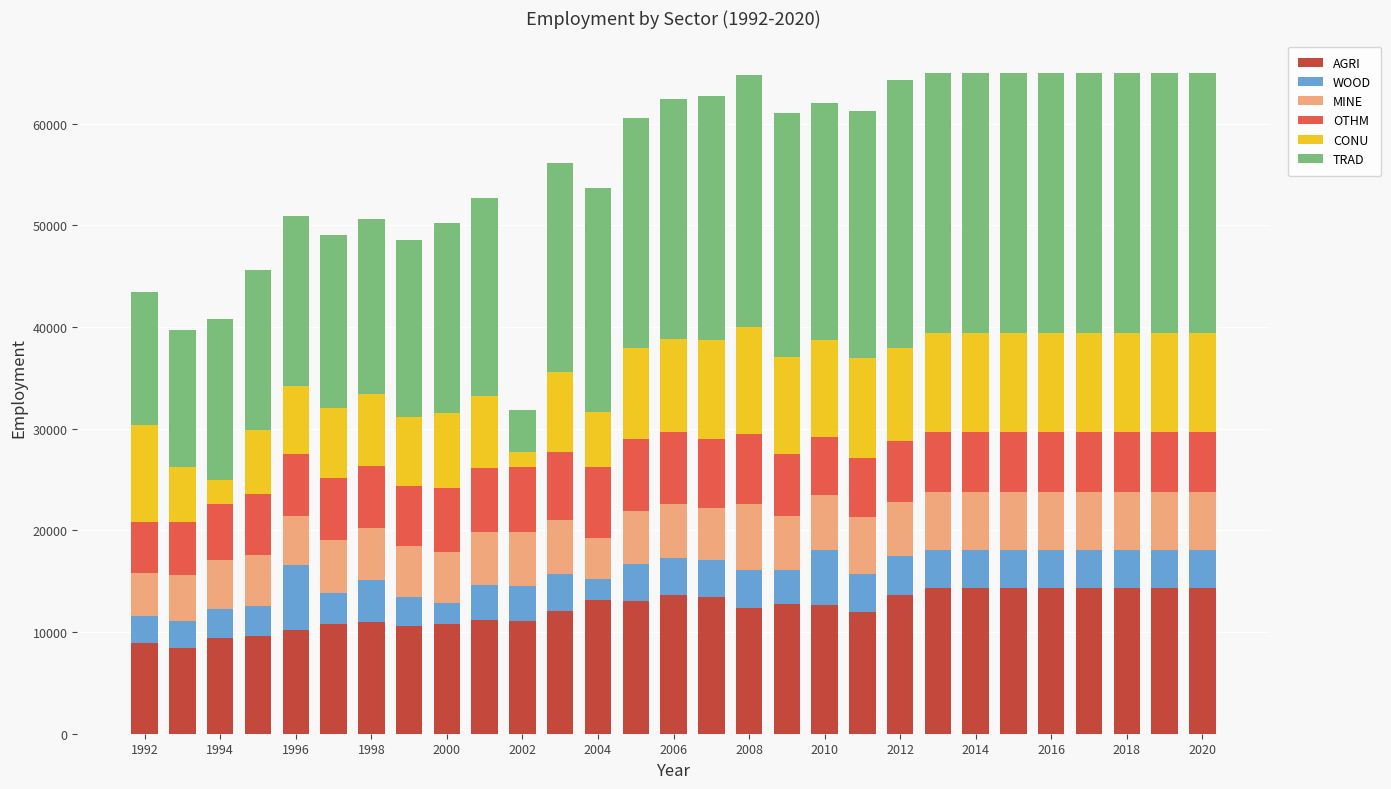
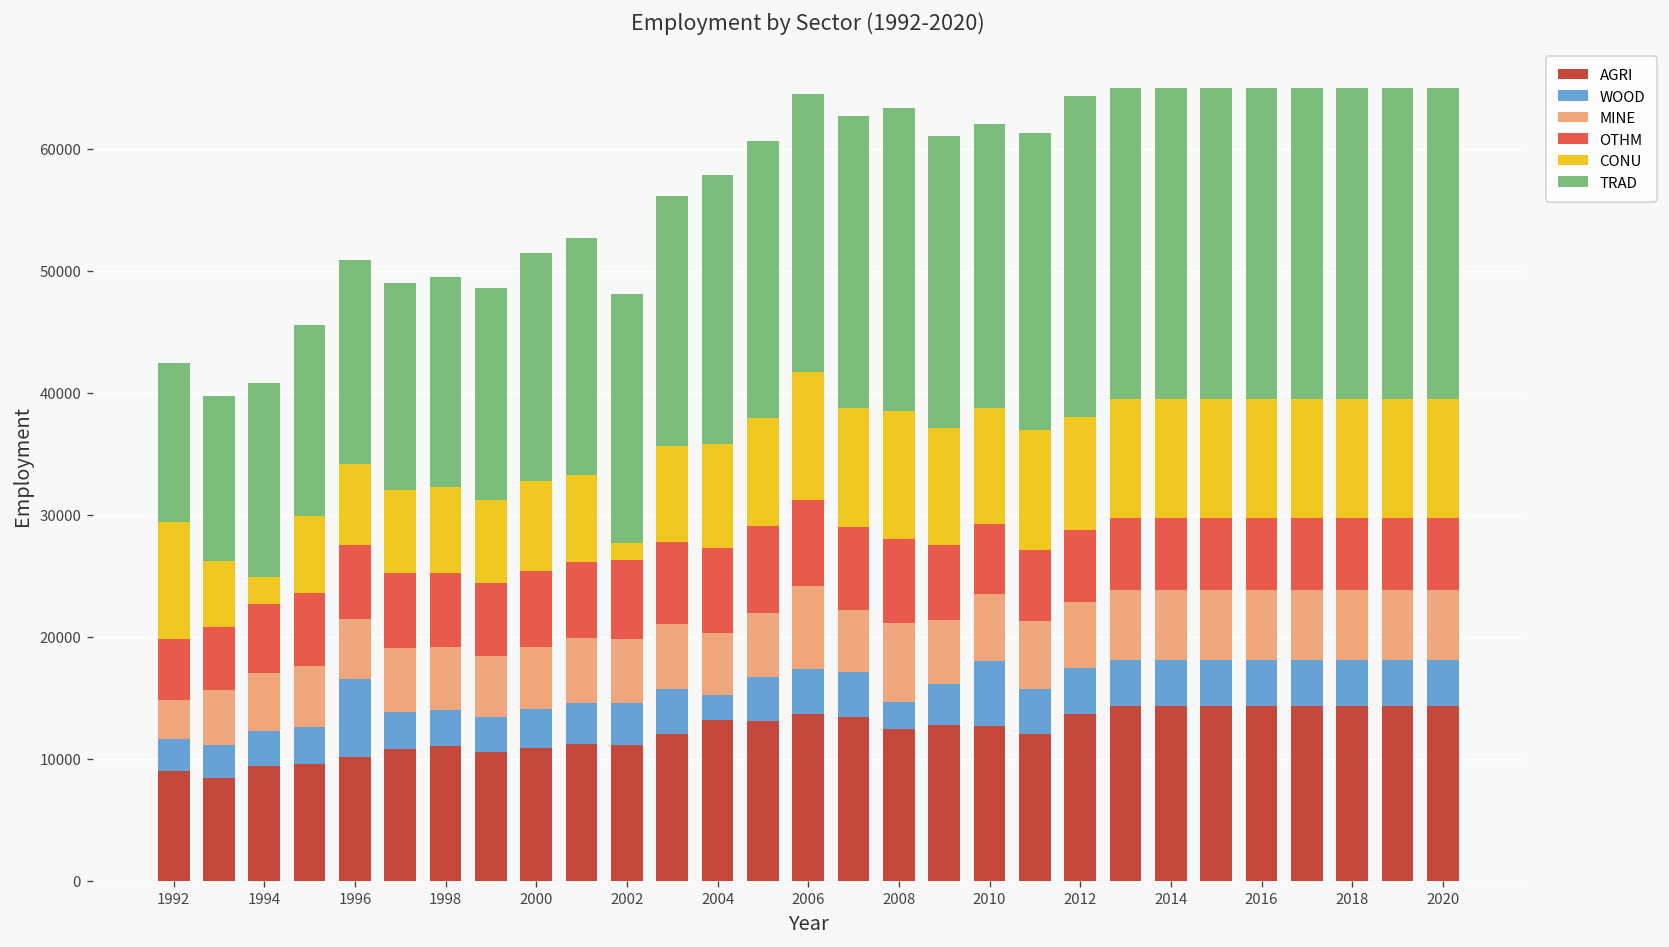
MINE, 1992: 4200 -> 3200
WOOD, 1998: 4100 -> 3000
WOOD, 2000: 2000 -> 3300
TRAD, 2002: 4200 -> 20400
MINE, 2004: 4000 -> 5100
CONU, 2004: 5400 -> 8500
MINE, 2006: 5200 -> 6800
CONU, 2006: 9200 -> 10500
TRAD, 2006: 23600 -> 22700
WOOD, 2008: 3700 -> 2200
